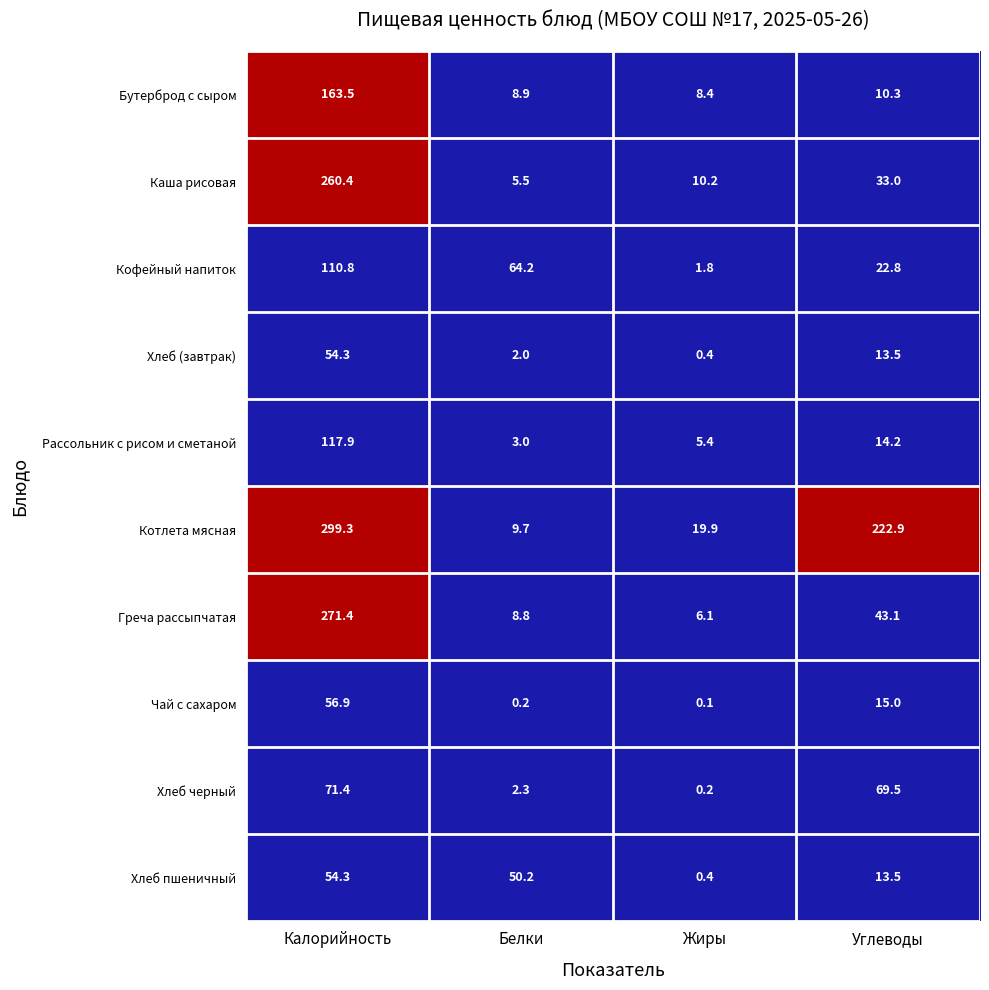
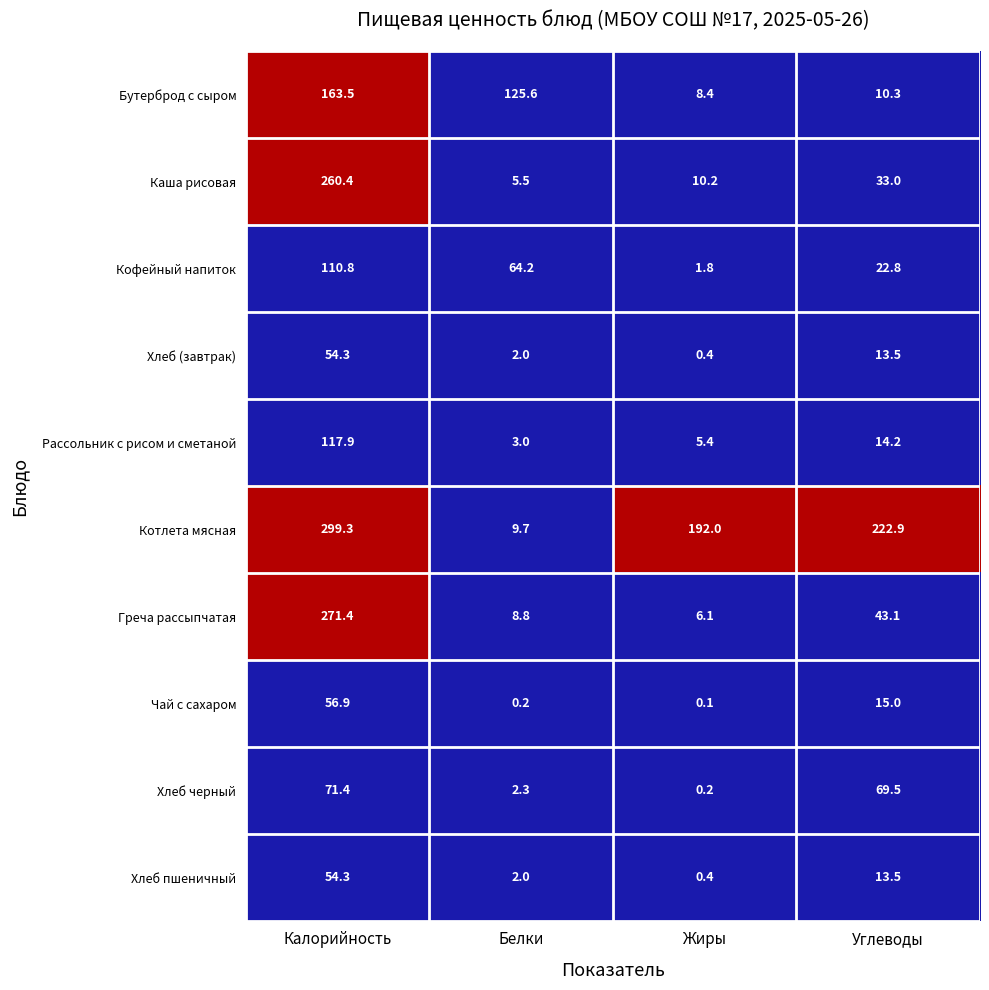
Бутерброд с сыром, Белки: 8.9 -> 125.6
Котлета мясная, Жиры: 19.9 -> 192.0
Хлеб пшеничный, Белки: 50.2 -> 2.0
